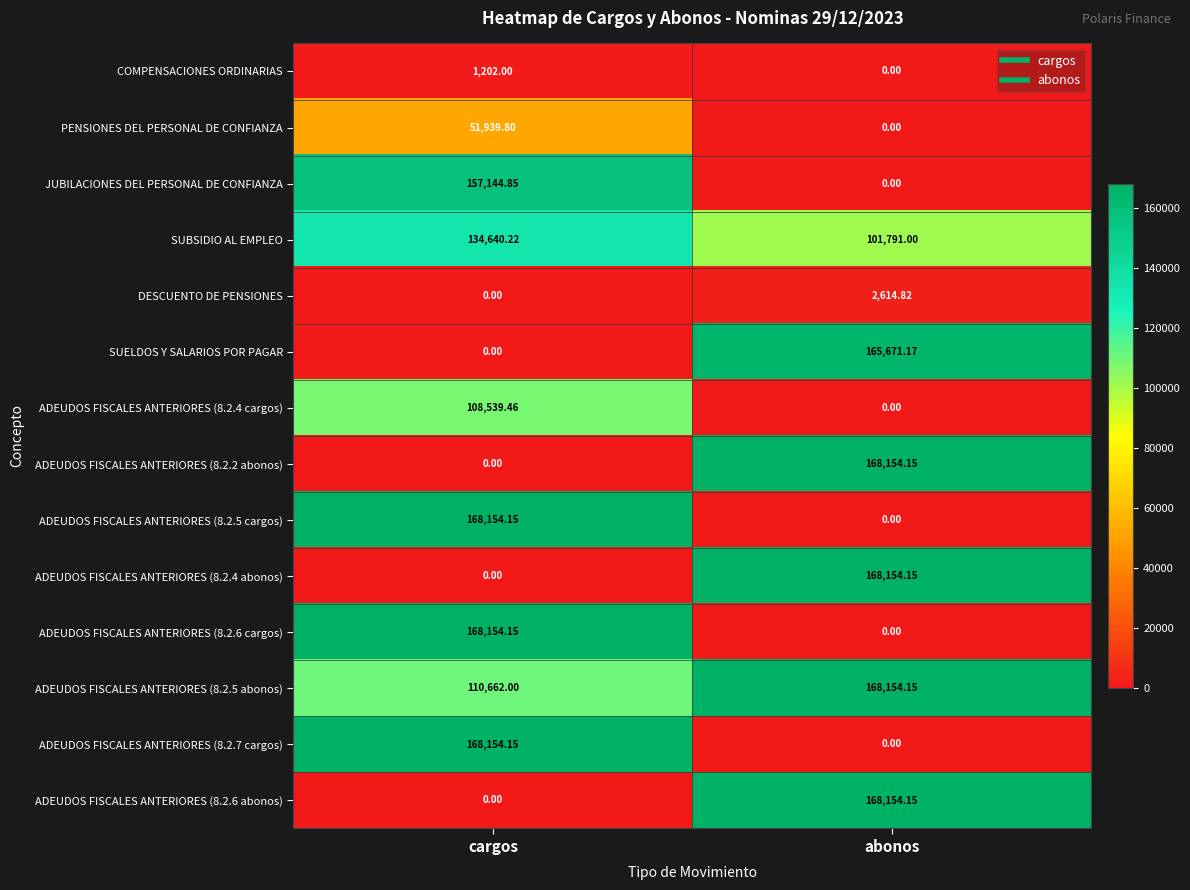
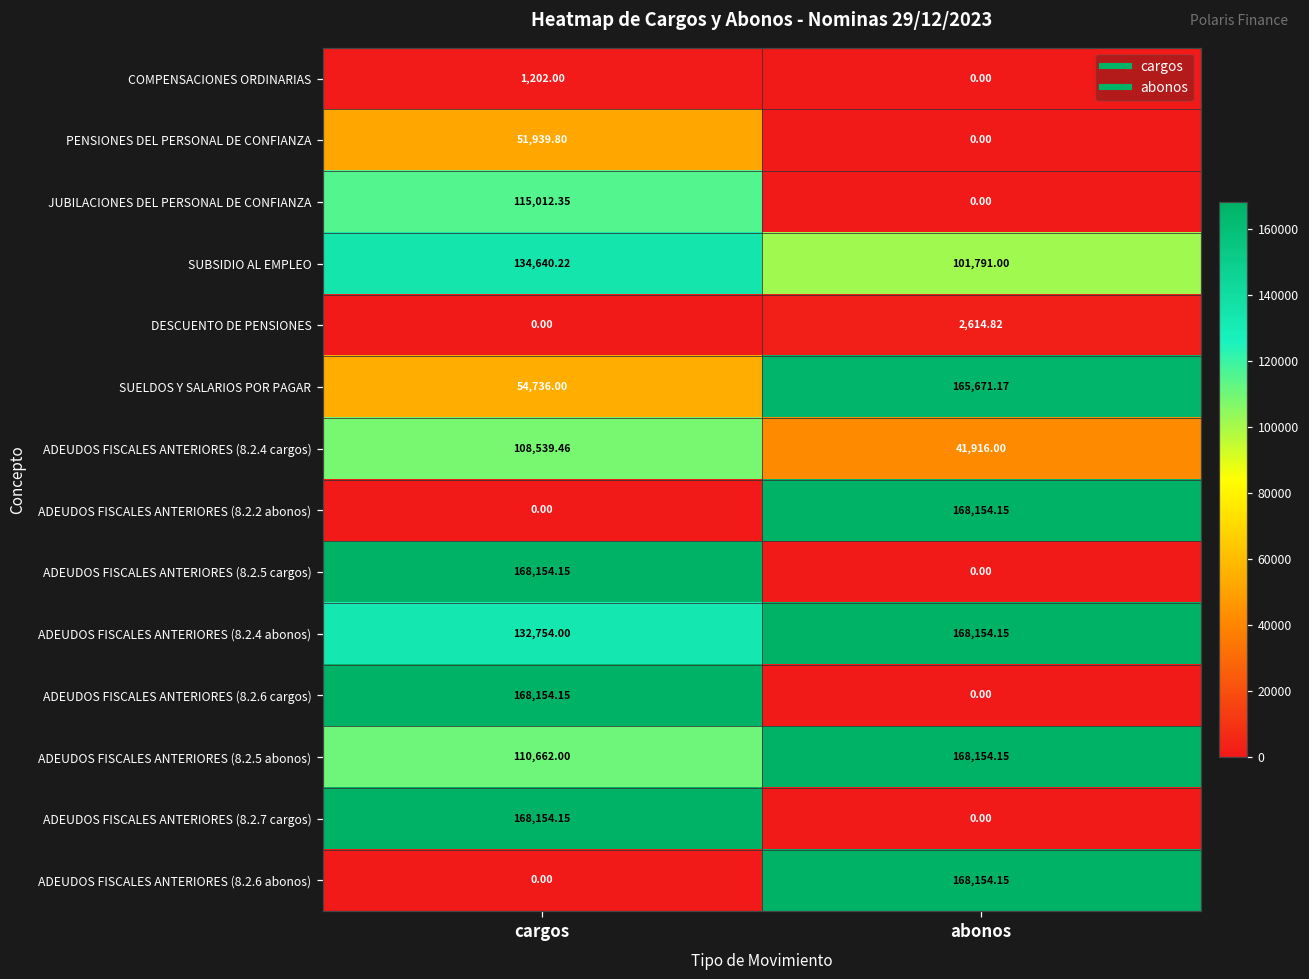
JUBILACIONES DEL PERSONAL DE CONFIANZA, cargos: 157,144.85 -> 115,012.35
SUELDOS Y SALARIOS POR PAGAR, cargos: 0.00 -> 54,736.00
ADEUDOS FISCALES ANTERIORES (8.2.4 cargos), abonos: 0.00 -> 41,916.00
ADEUDOS FISCALES ANTERIORES (8.2.4 abonos), cargos: 0.00 -> 132,754.00
